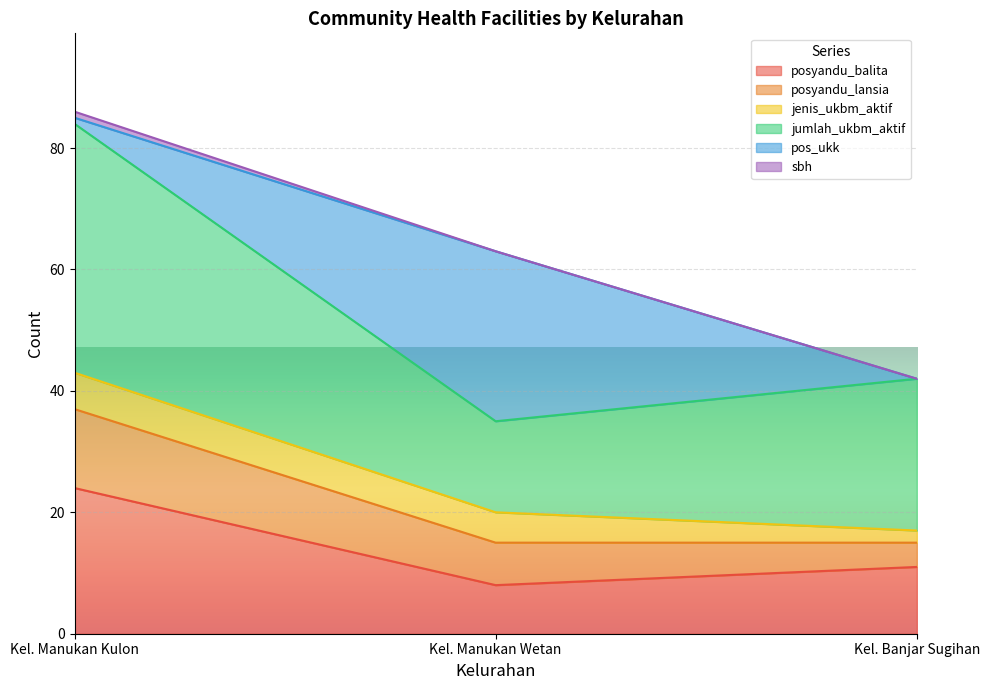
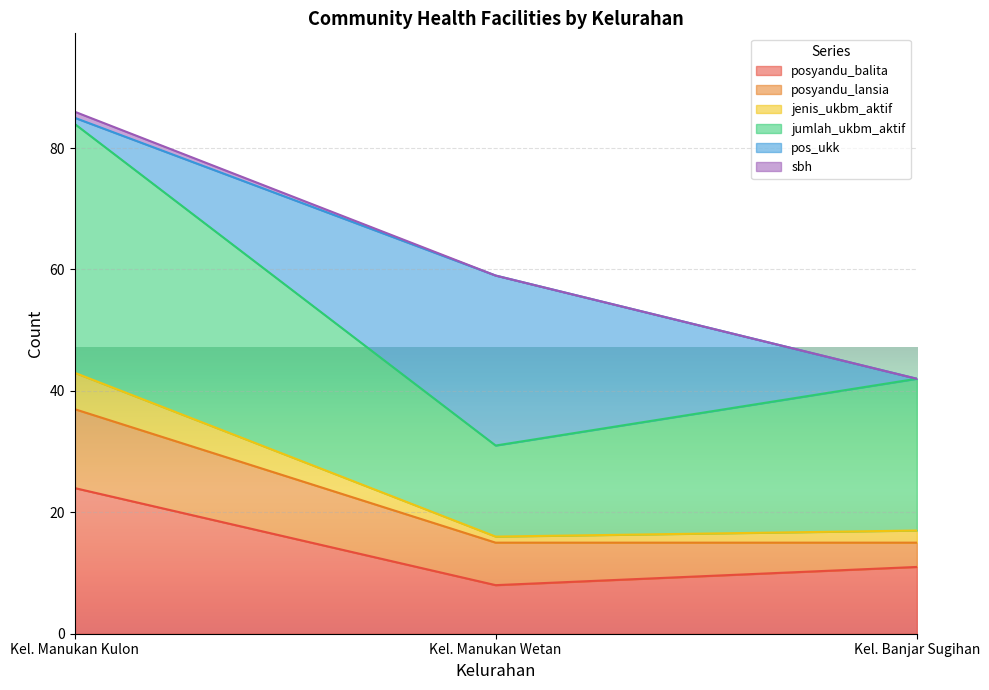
jenis_ukbm_aktif, Kel. Manukan Wetan: 5 -> 1
